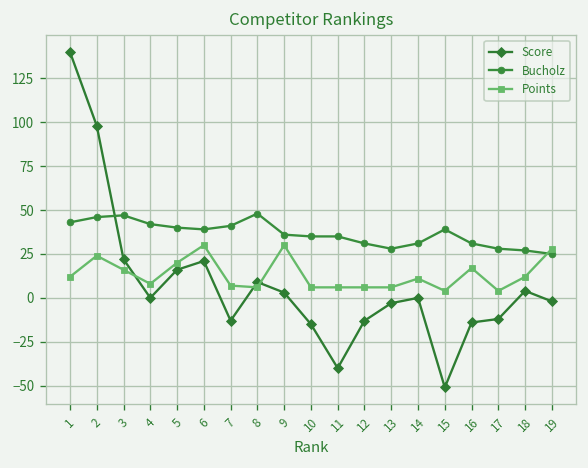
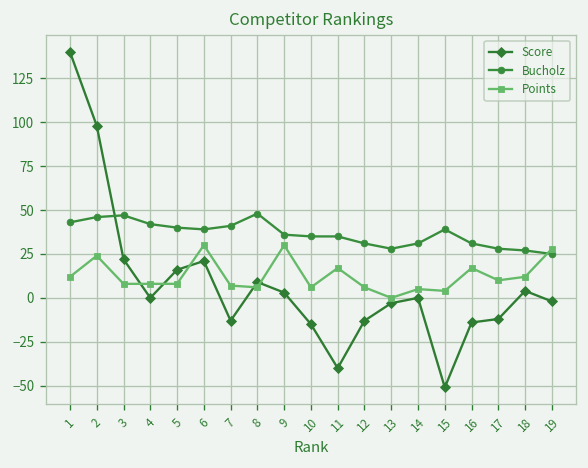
Points, 3: 16 -> 8
Points, 5: 20 -> 8
Points, 11: 6 -> 17
Points, 13: 6 -> 0
Points, 14: 11 -> 5
Points, 17: 4 -> 10
